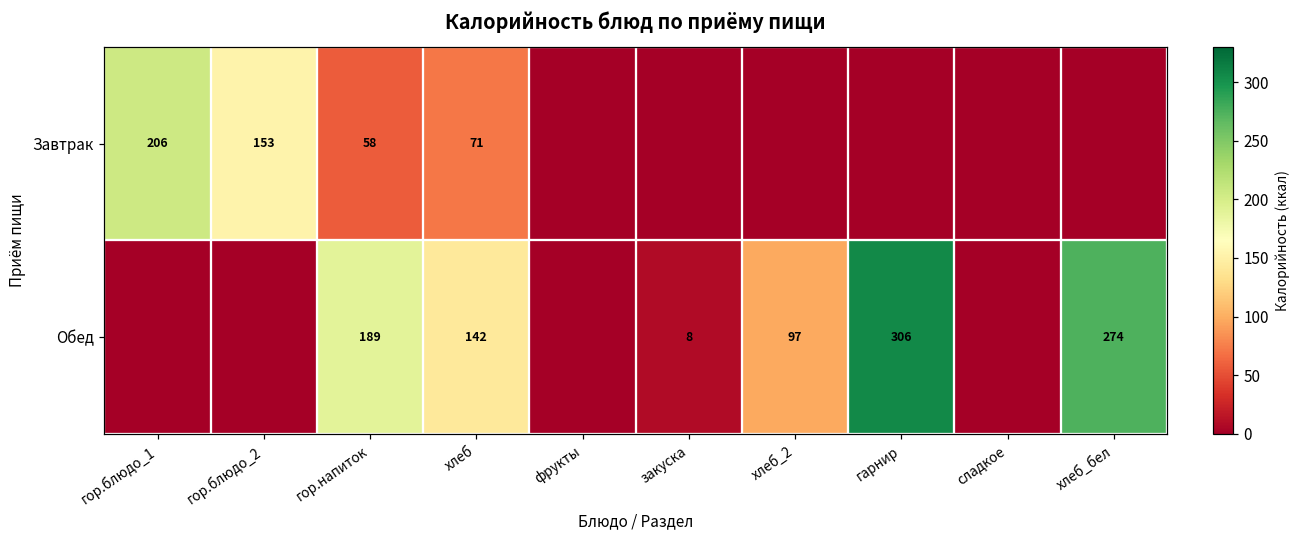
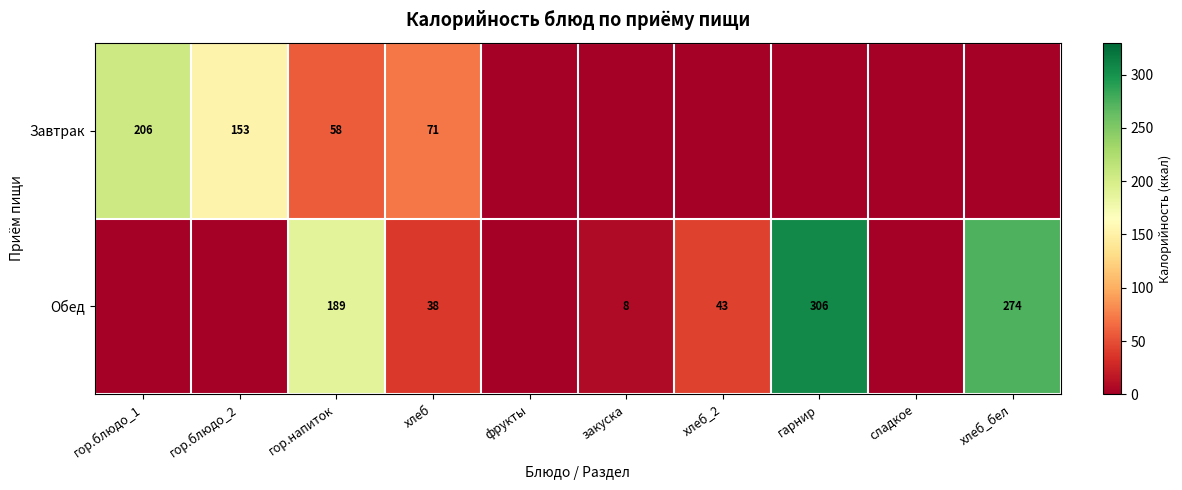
Обед, хлеб: 142 -> 38
Обед, хлеб_2: 97 -> 43
